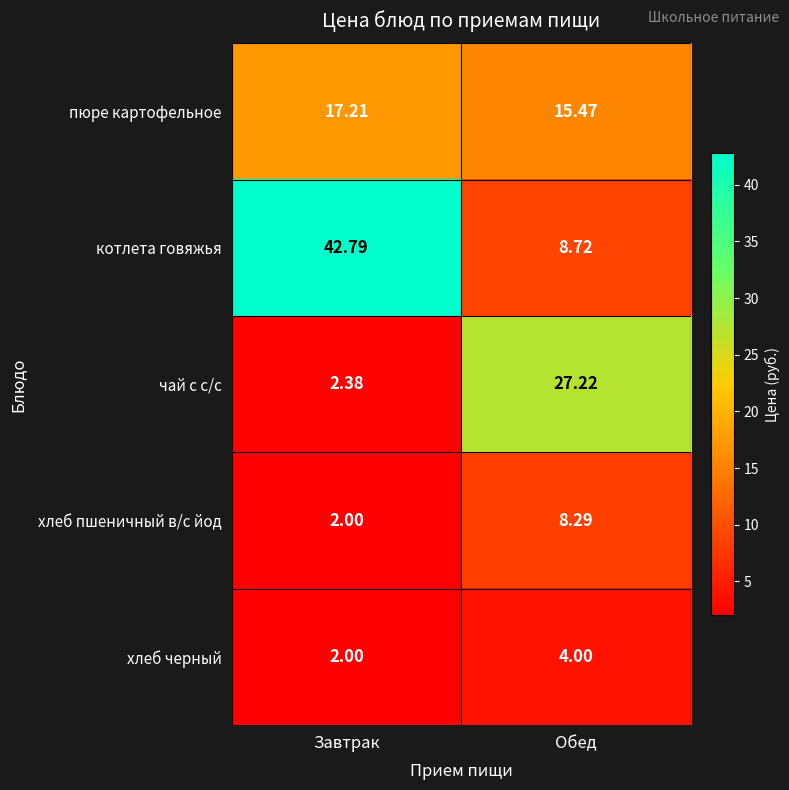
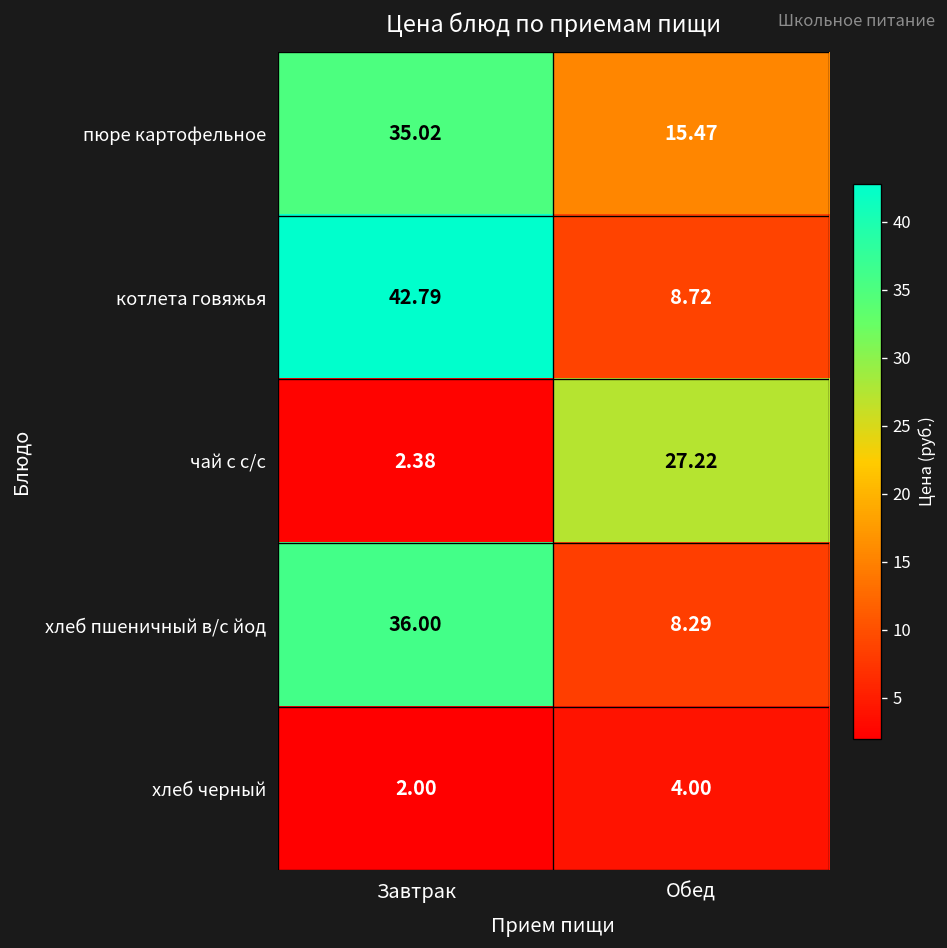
пюре картофельное, Завтрак: 17.21 -> 35.02
хлеб пшеничный в/с йод, Завтрак: 2.00 -> 36.00
